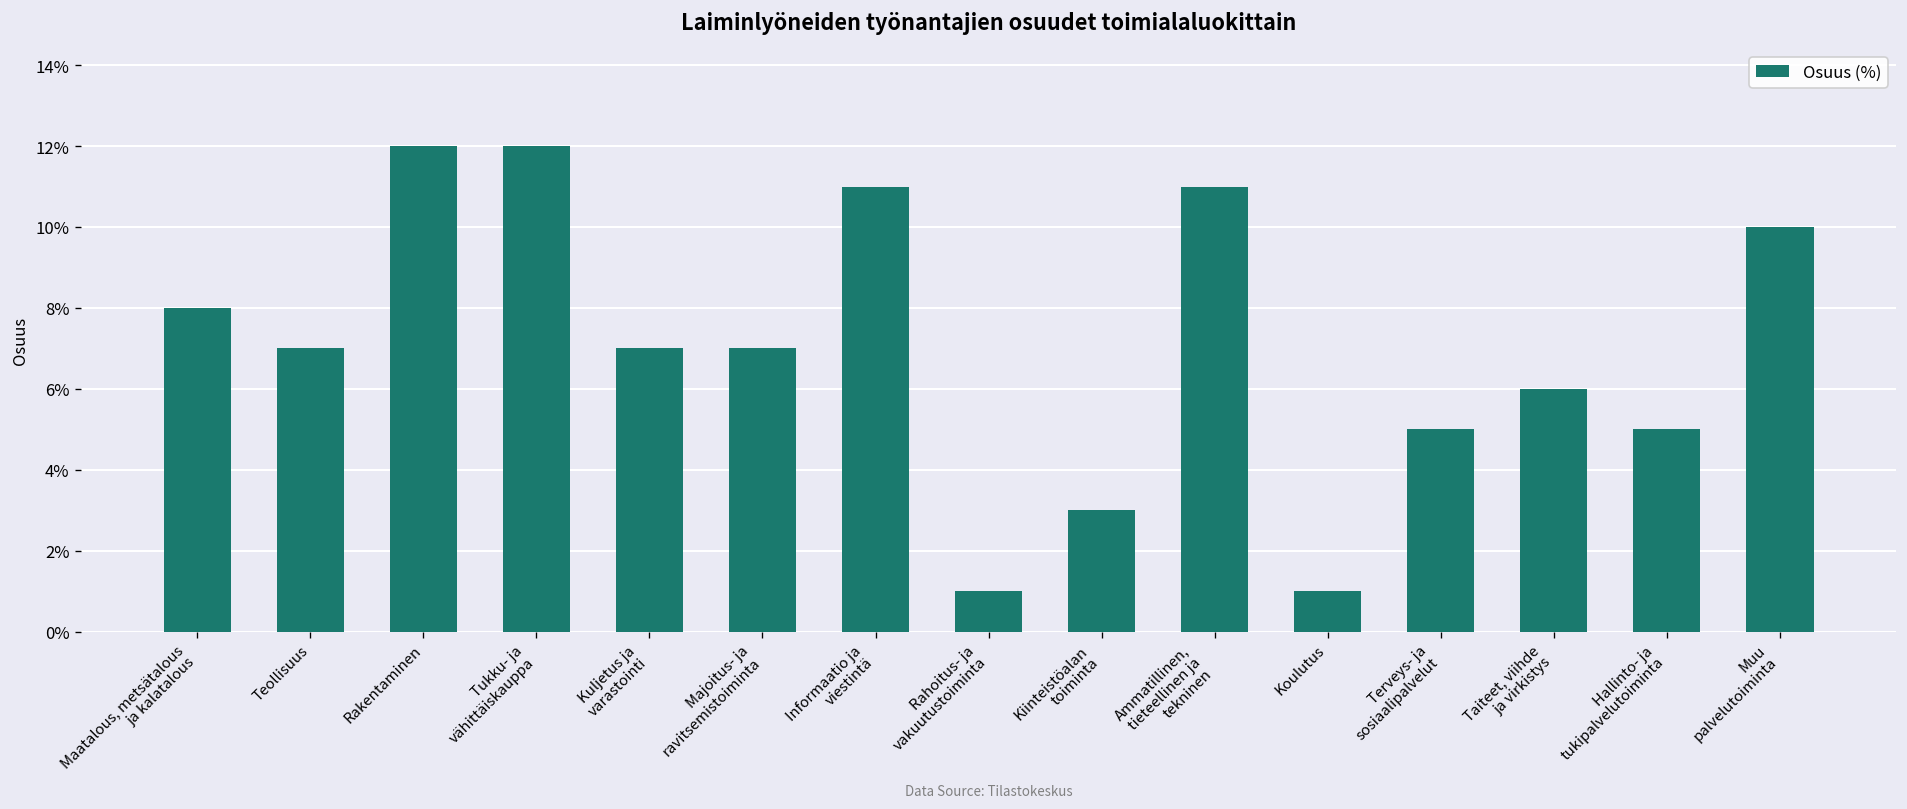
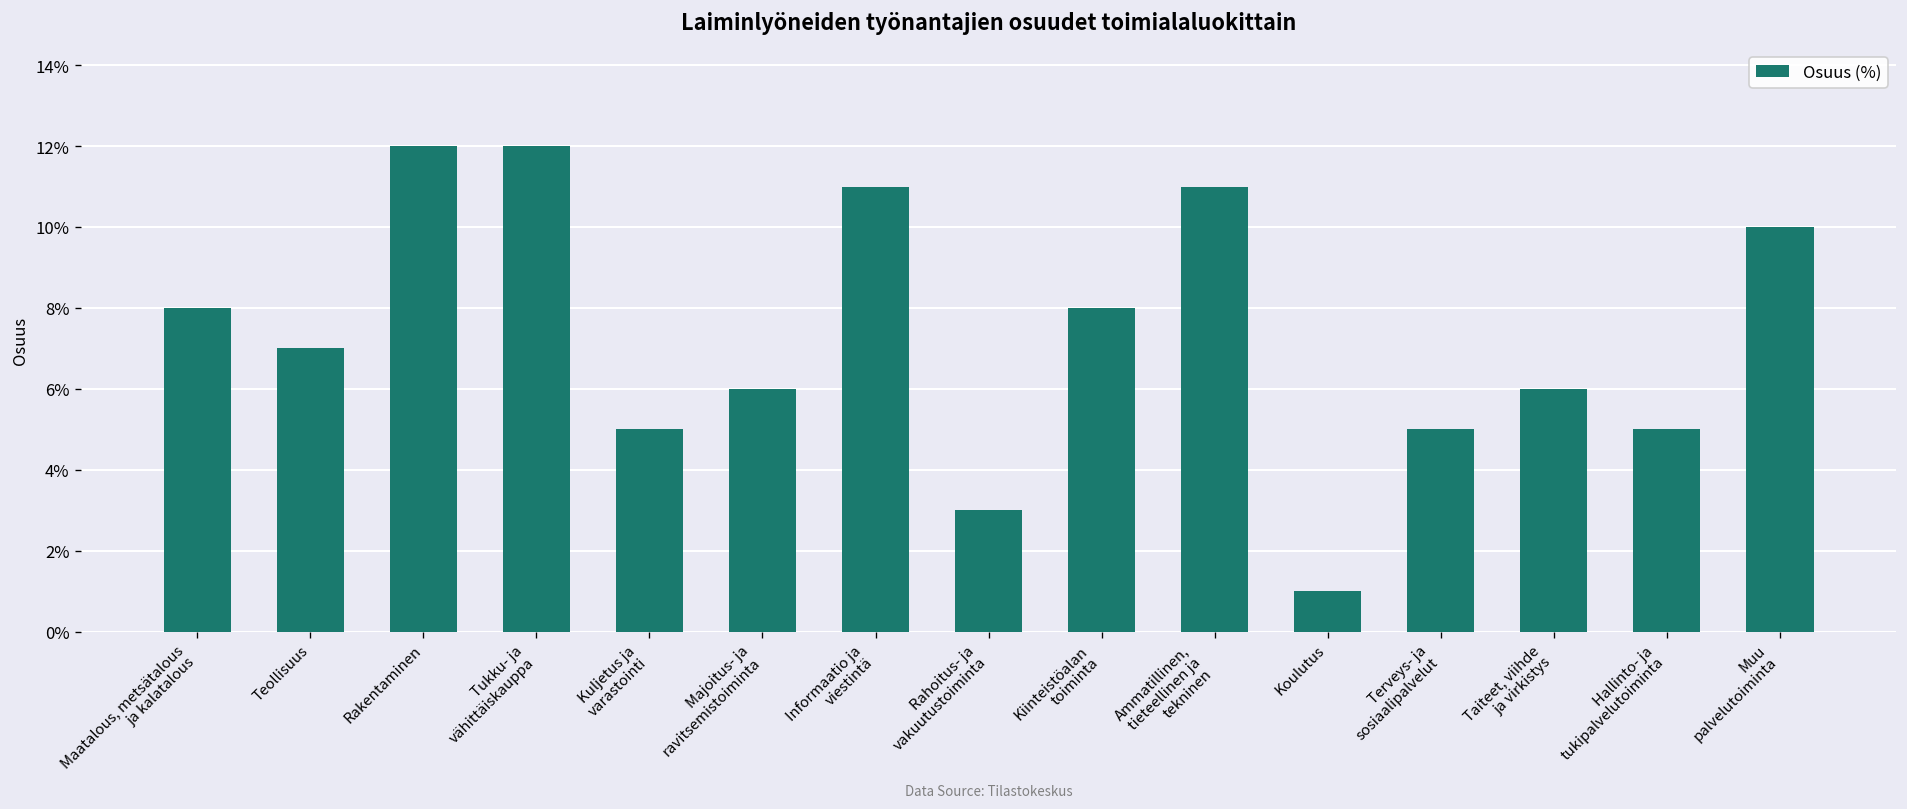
Kuljetus ja varastointi: 7.0% -> 5.0%
Majoitus- ja ravitsemistoiminta: 7.0% -> 6.0%
Rahoitus- ja vakuutustoiminta: 1.0% -> 3.0%
Kiinteistöalan toiminta: 3.0% -> 8.0%
